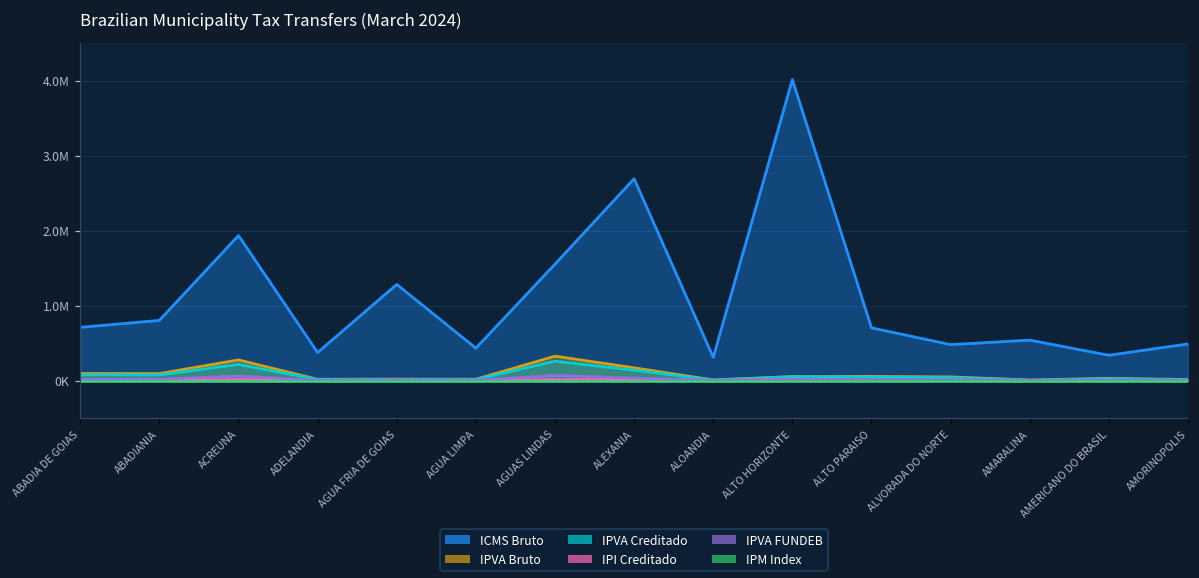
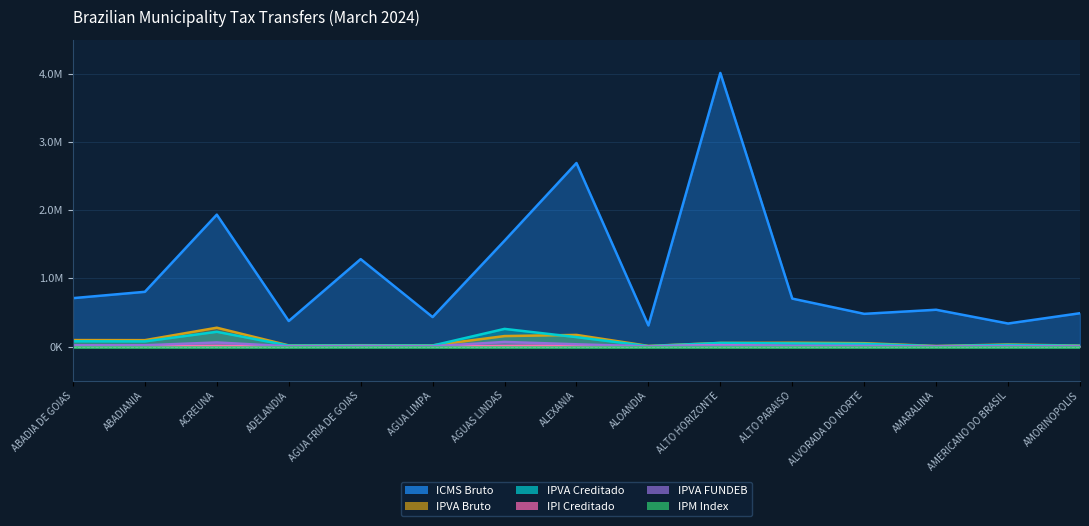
IPVA Bruto, AGUAS LINDAS: 300000 -> 200000
